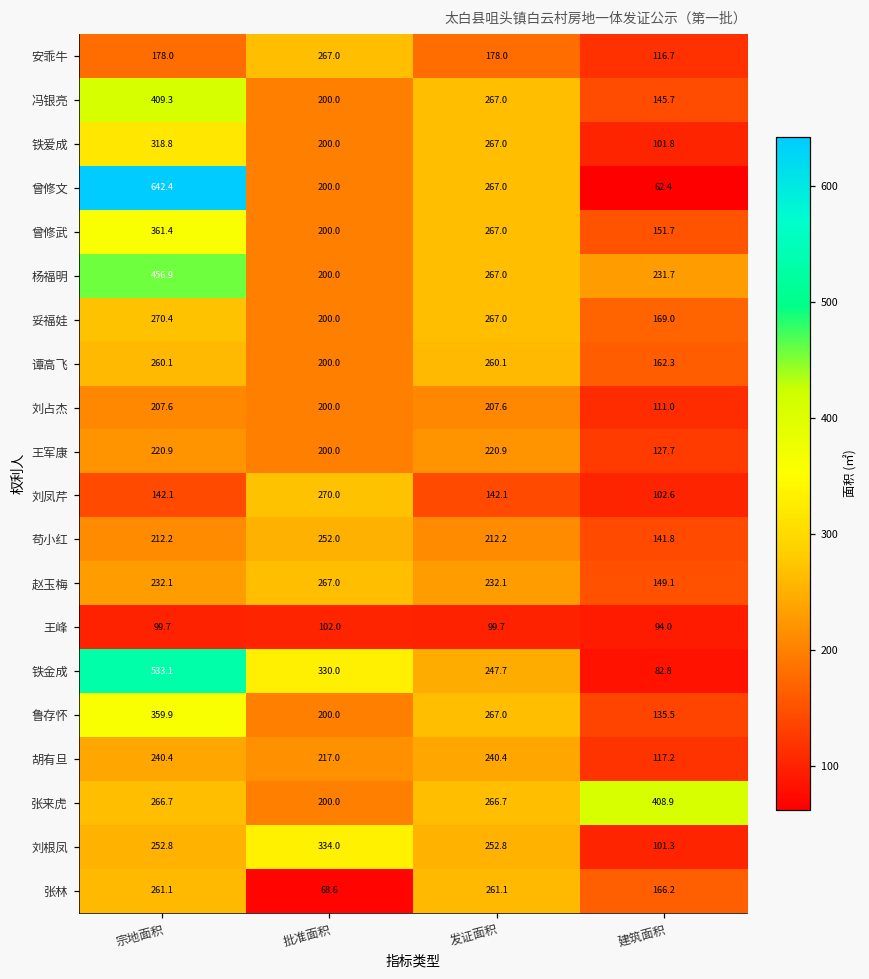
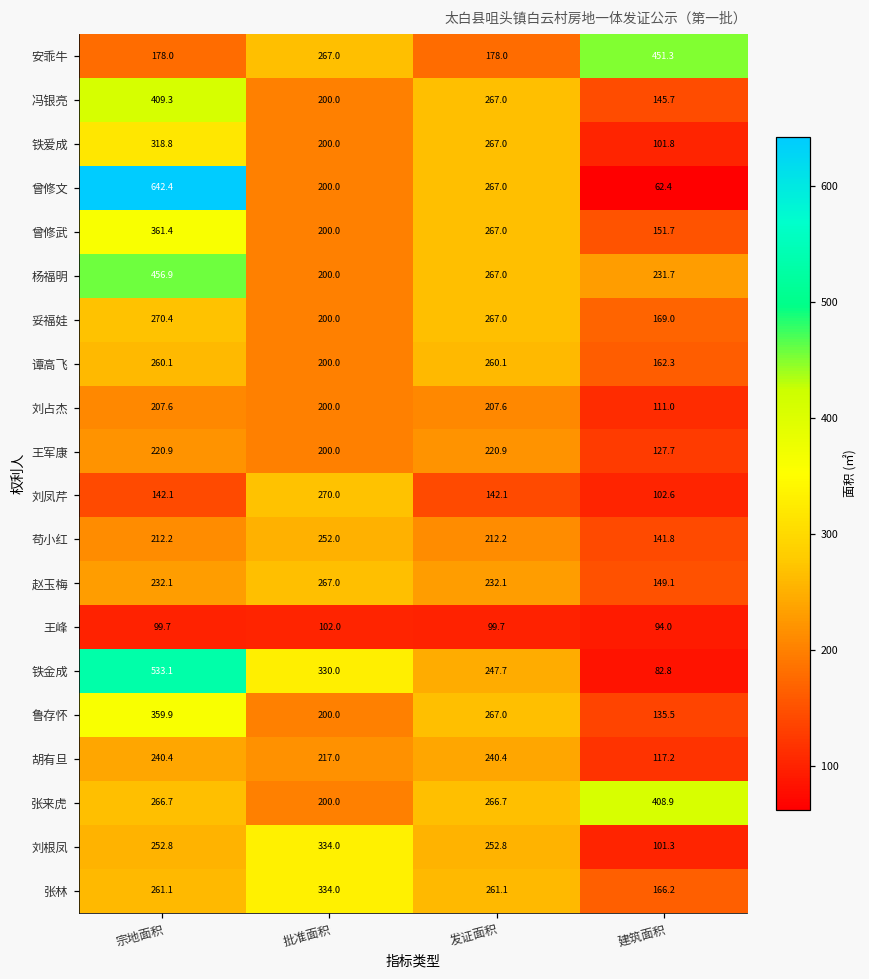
安乖牛, 建筑面积: 116.7 -> 451.3
张林, 批准面积: 68.6 -> 334.0
